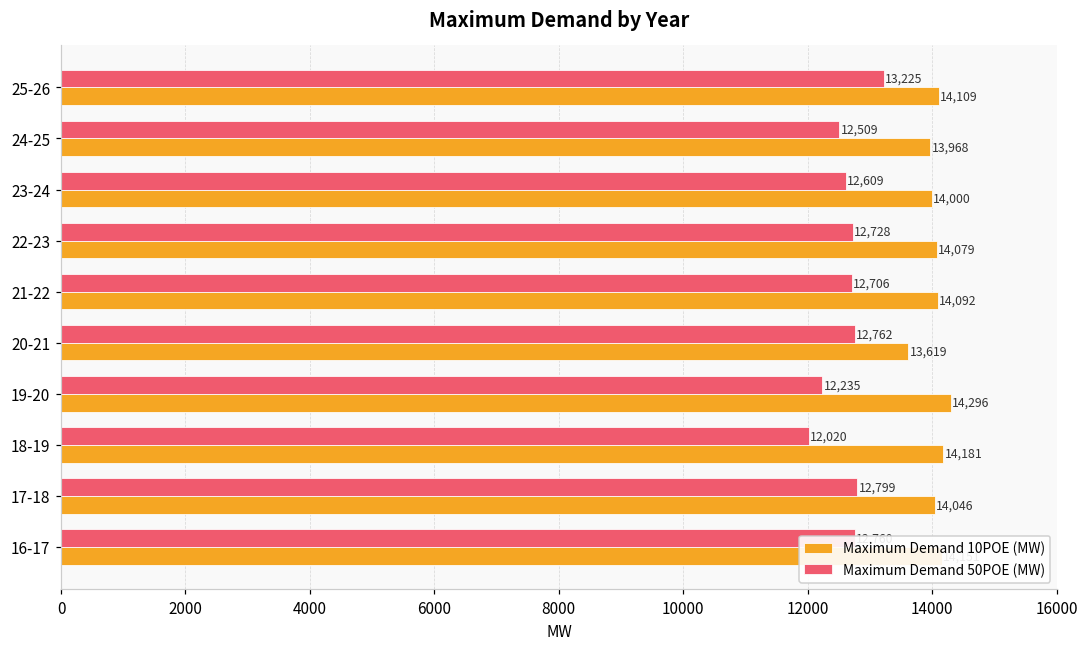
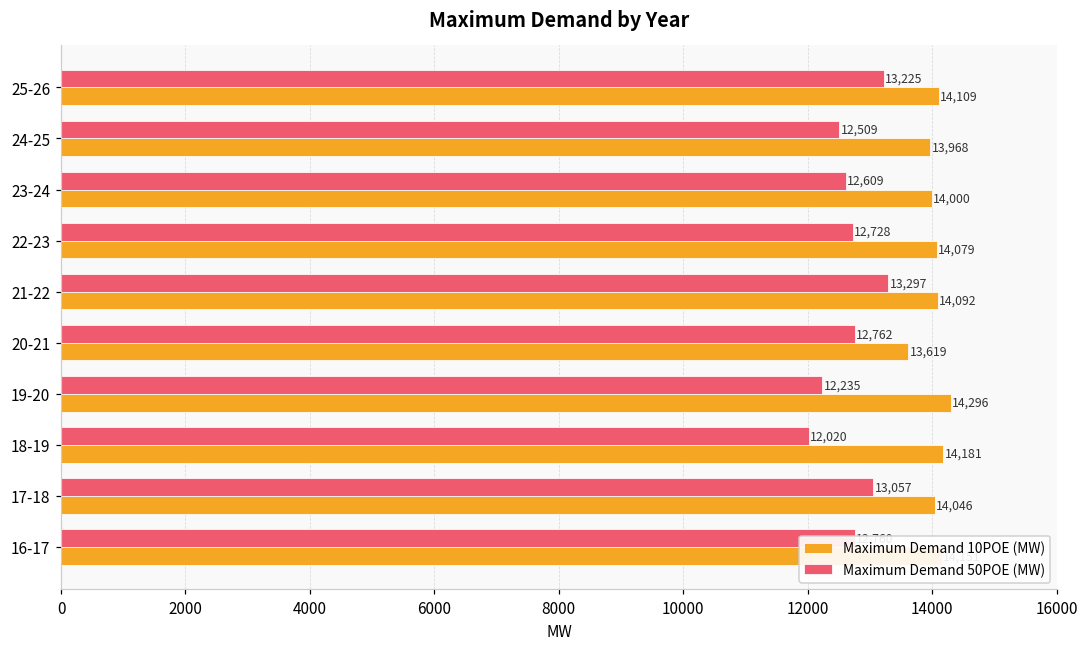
Maximum Demand 50POE (MW), 21-22: 12,706 -> 13,297
Maximum Demand 50POE (MW), 17-18: 12,799 -> 13,057
